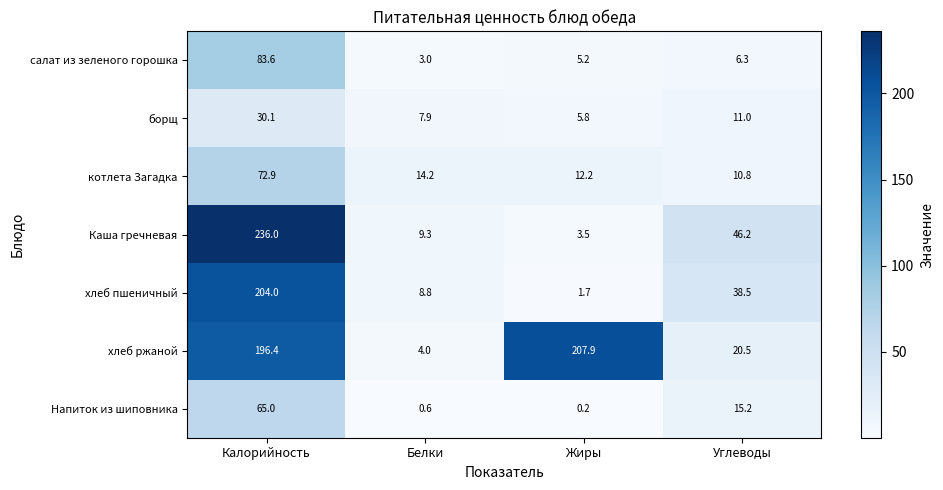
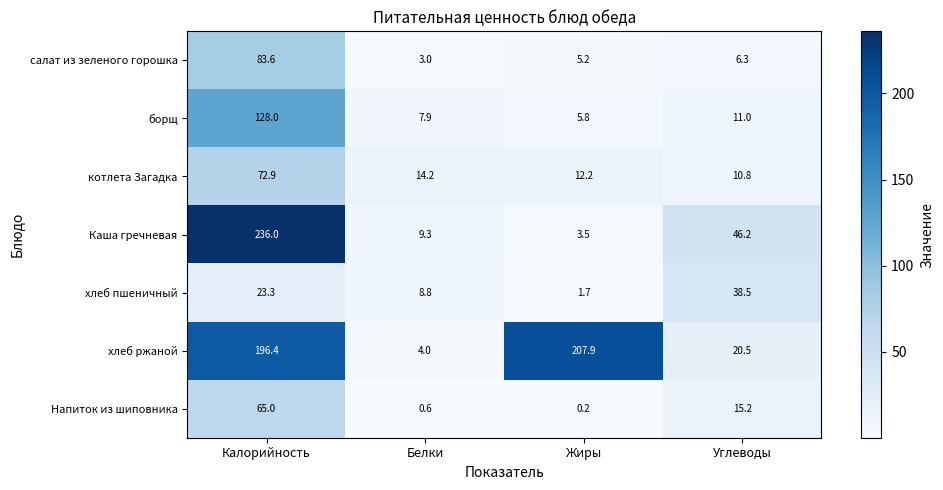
борщ, Калорийность: 30.1 -> 128.0
хлеб пшеничный, Калорийность: 204.0 -> 23.3
